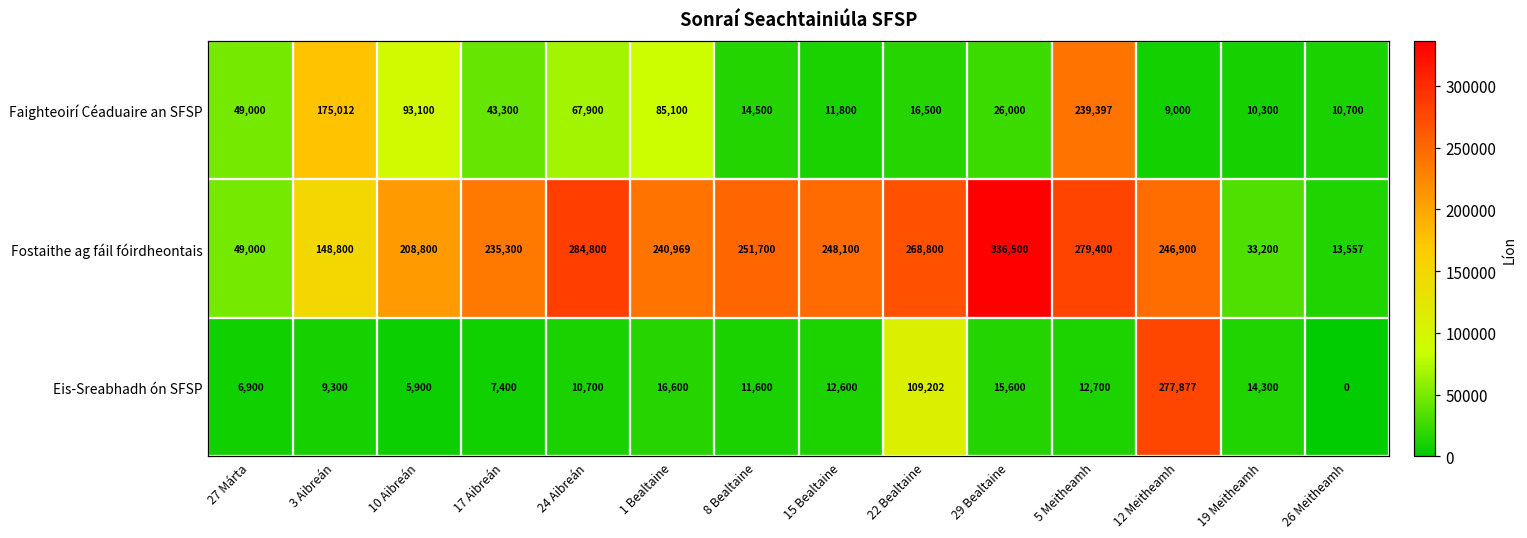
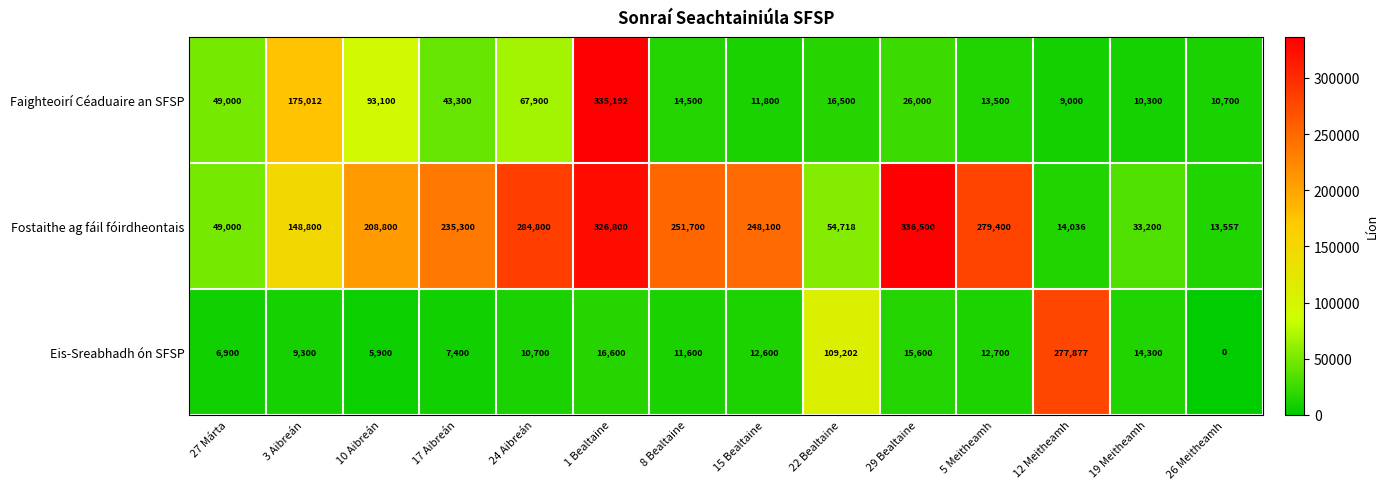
Faighteoirí Céaduaire an SFSP, 1 Bealtaine: 85,100 -> 335,192
Faighteoirí Céaduaire an SFSP, 5 Meitheamh: 239,397 -> 13,500
Fostaithe ag fáil fóirdheontais, 1 Bealtaine: 240,969 -> 326,800
Fostaithe ag fáil fóirdheontais, 22 Bealtaine: 268,800 -> 54,718
Fostaithe ag fáil fóirdheontais, 12 Meitheamh: 246,900 -> 14,036
